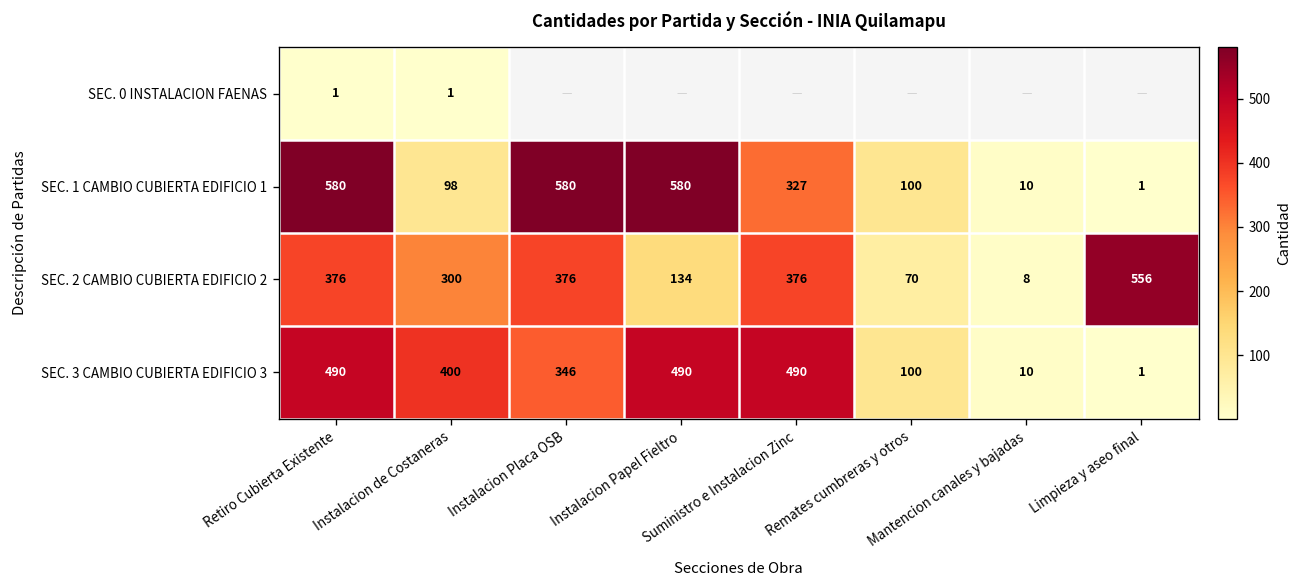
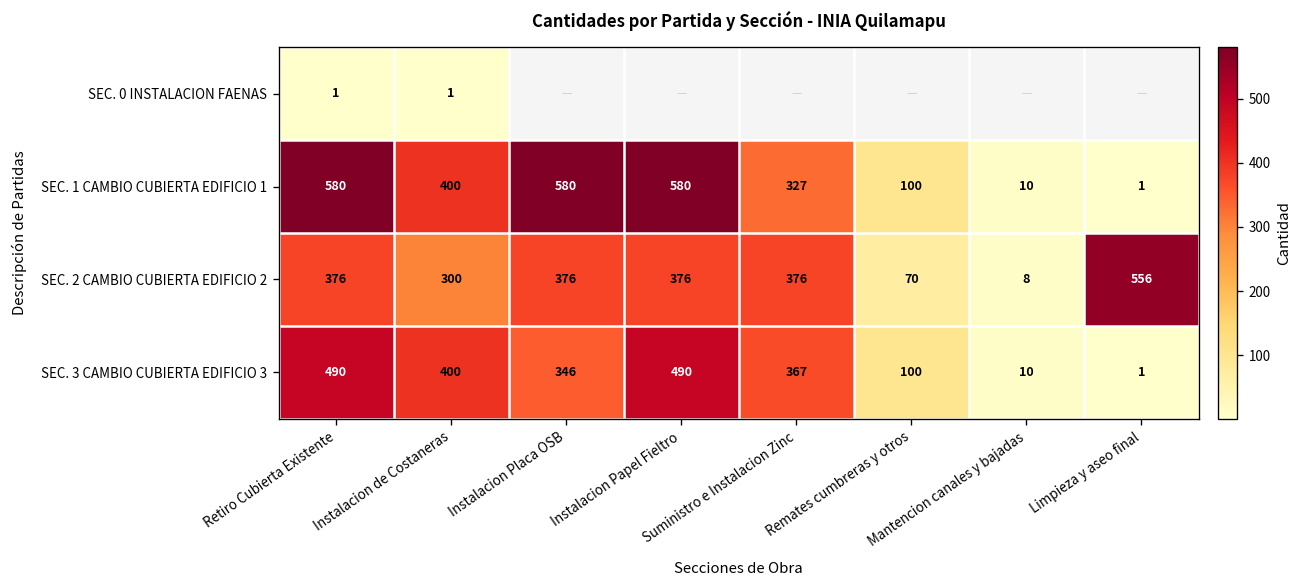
SEC. 1 CAMBIO CUBIERTA EDIFICIO 1, Instalacion de Costaneras: 98 -> 400
SEC. 2 CAMBIO CUBIERTA EDIFICIO 2, Instalacion Papel Fieltro: 134 -> 376
SEC. 3 CAMBIO CUBIERTA EDIFICIO 3, Suministro e Instalacion Zinc: 490 -> 367
